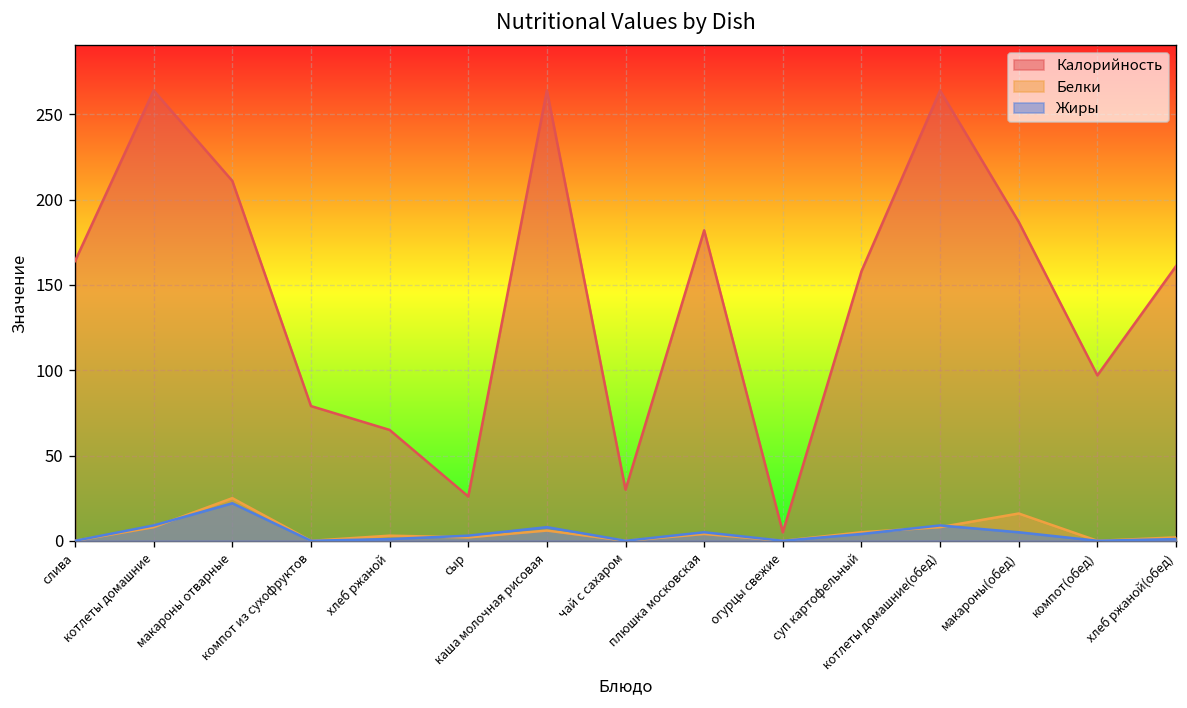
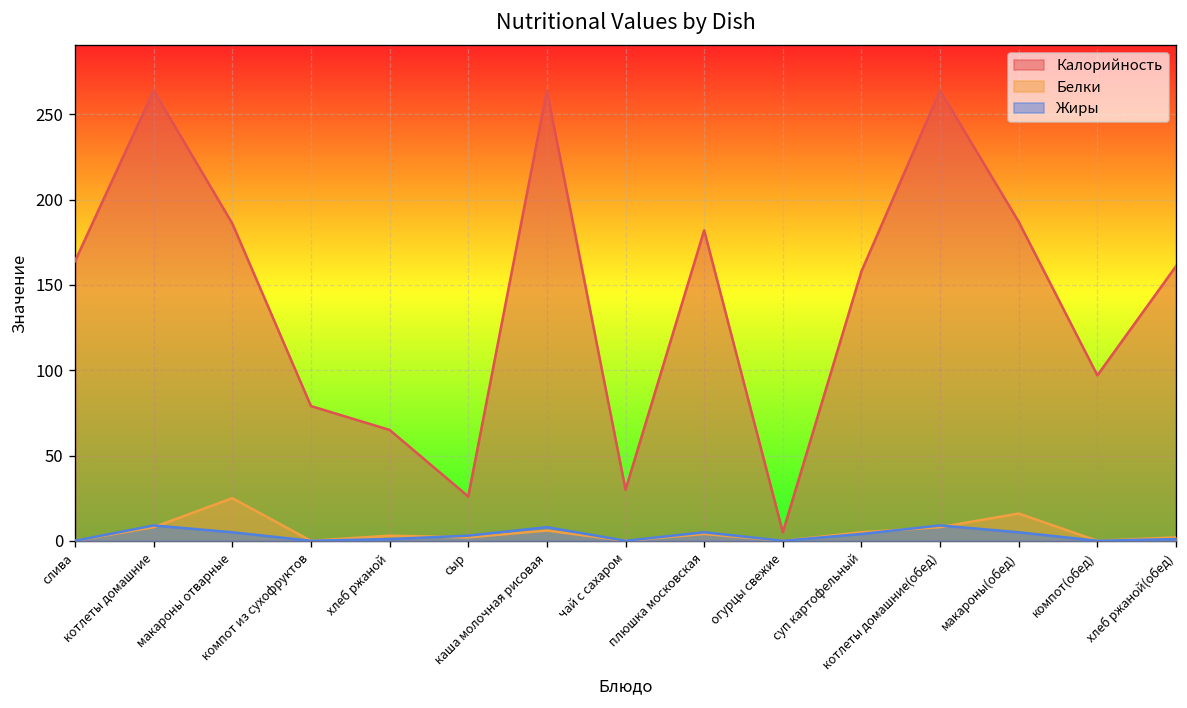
Калорийность, макароны отварные: 211 -> 186
Жиры, макароны отварные: 22 -> 5
